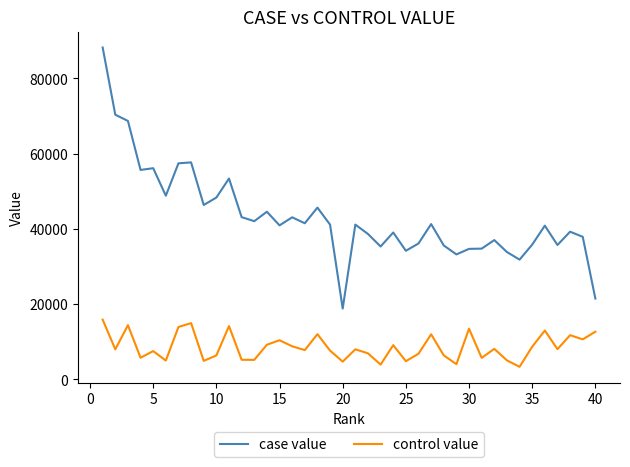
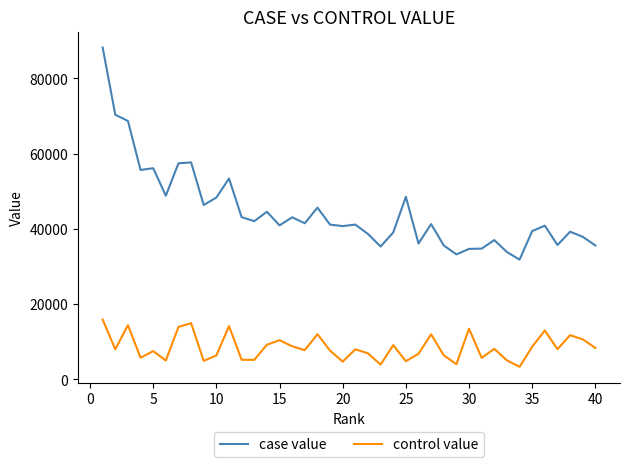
case value, 20: 19000 -> 41000
case value, 25: 34000 -> 49000
case value, 35: 36000 -> 39000
case value, 40: 21000 -> 36000
control value, 40: 13000 -> 8000
